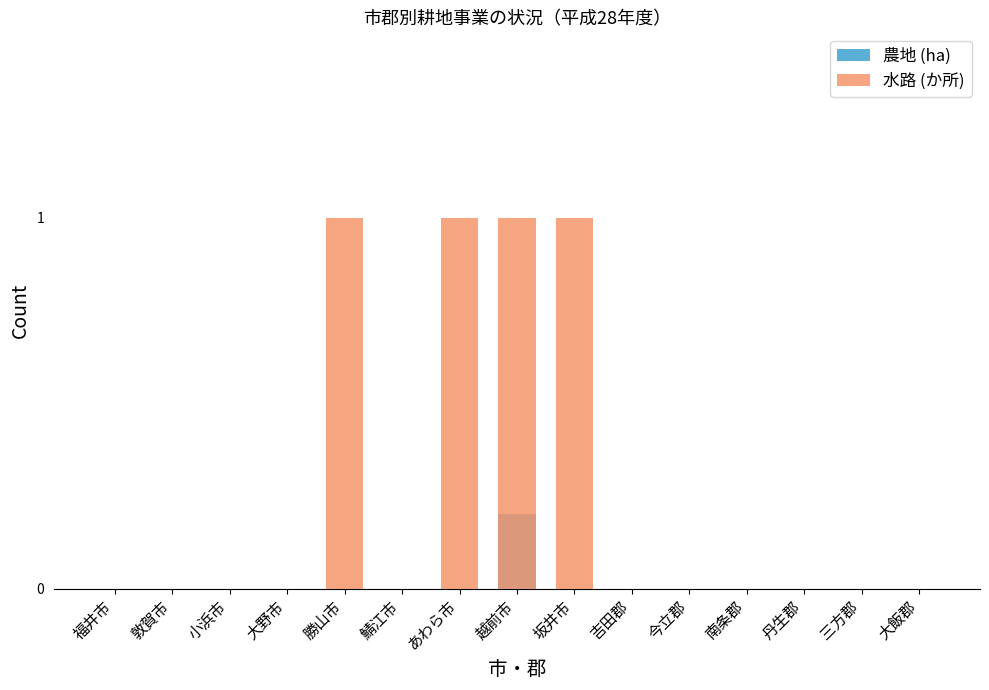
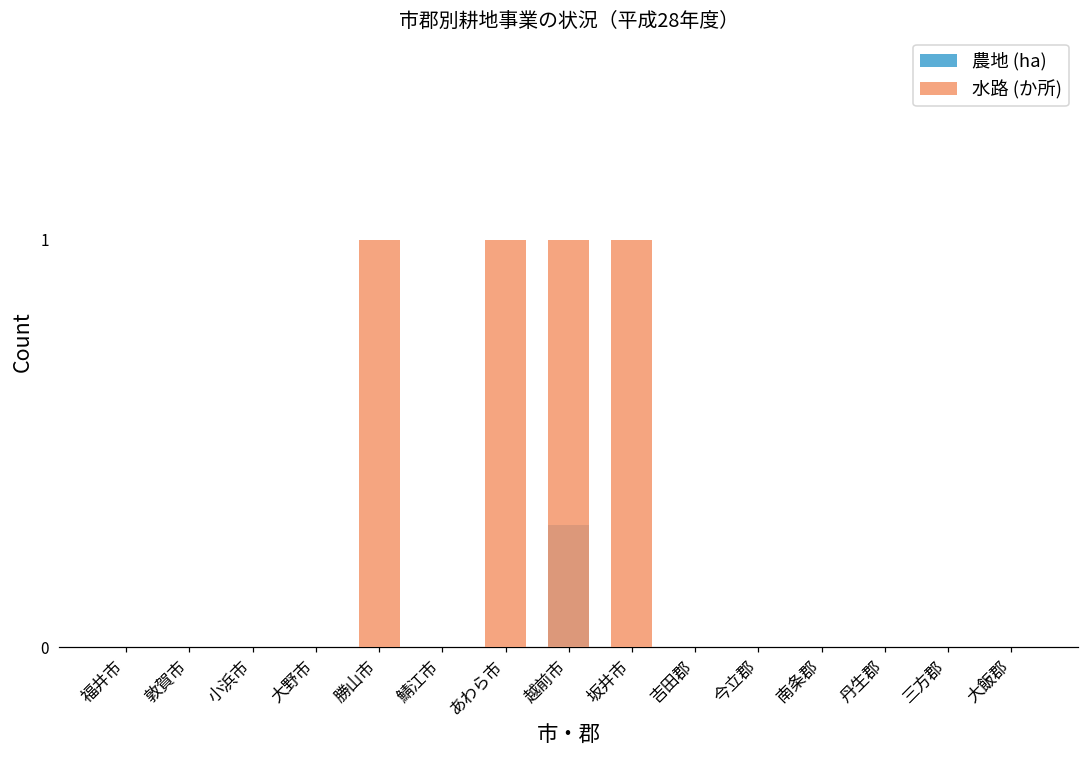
農地 (ha), 越前市: 0.2 -> 0.3
